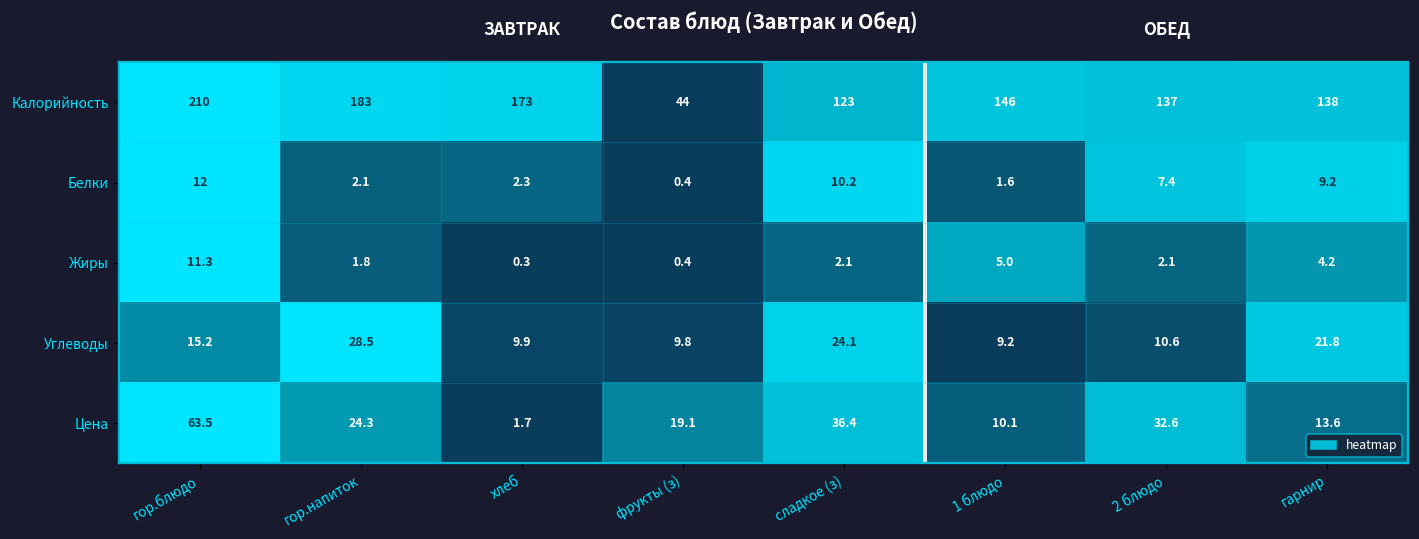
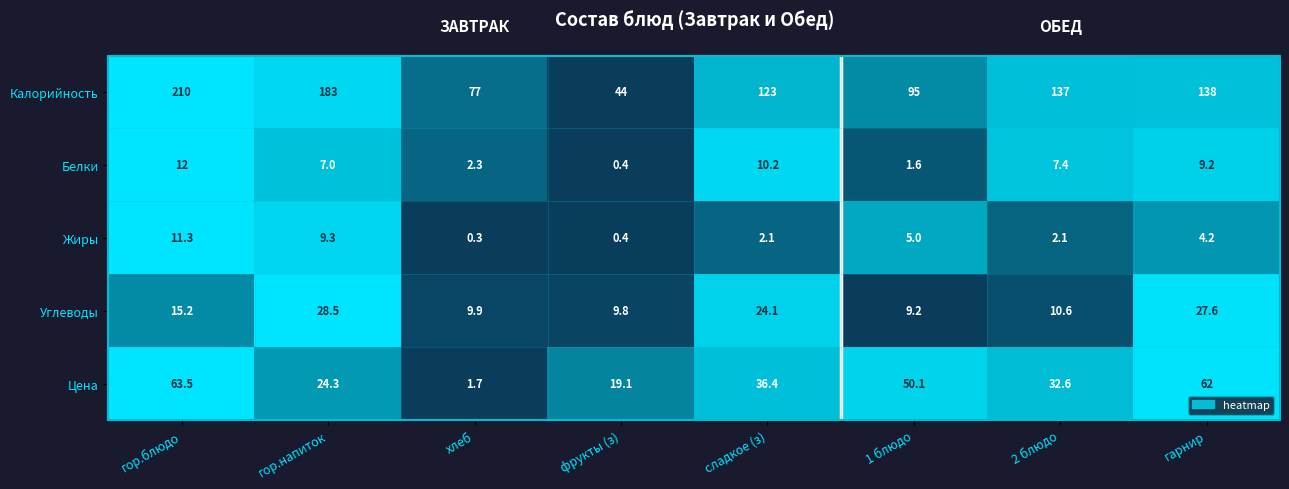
Калорийность, хлеб: 173 -> 77
Калорийность, 1 блюдо: 146 -> 95
Белки, гор.напиток: 2.1 -> 7.0
Жиры, гор.напиток: 1.8 -> 9.3
Углеводы, гарнир: 21.8 -> 27.6
Цена, 1 блюдо: 10.1 -> 50.1
Цена, гарнир: 13.6 -> 62
